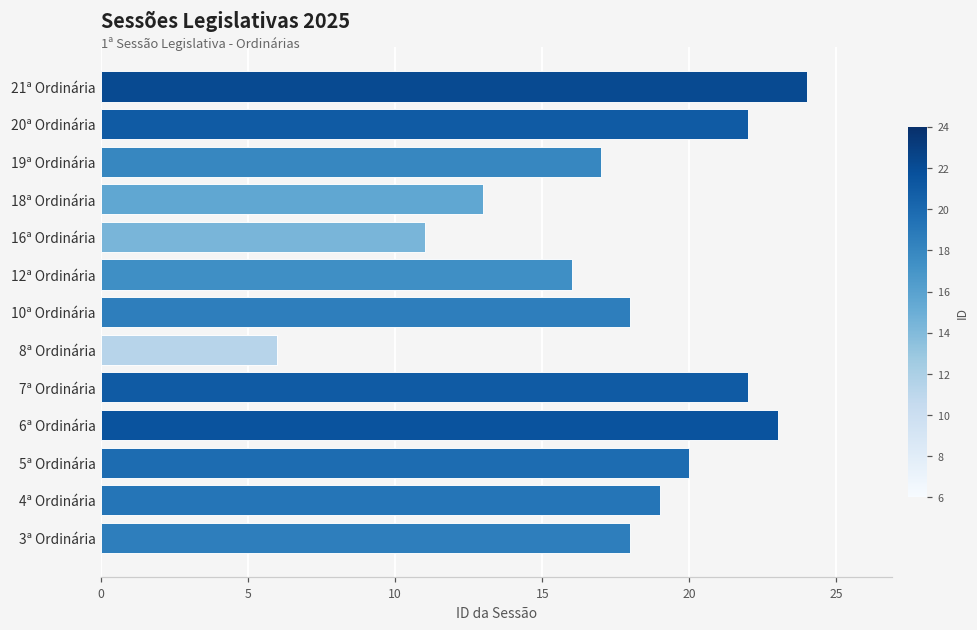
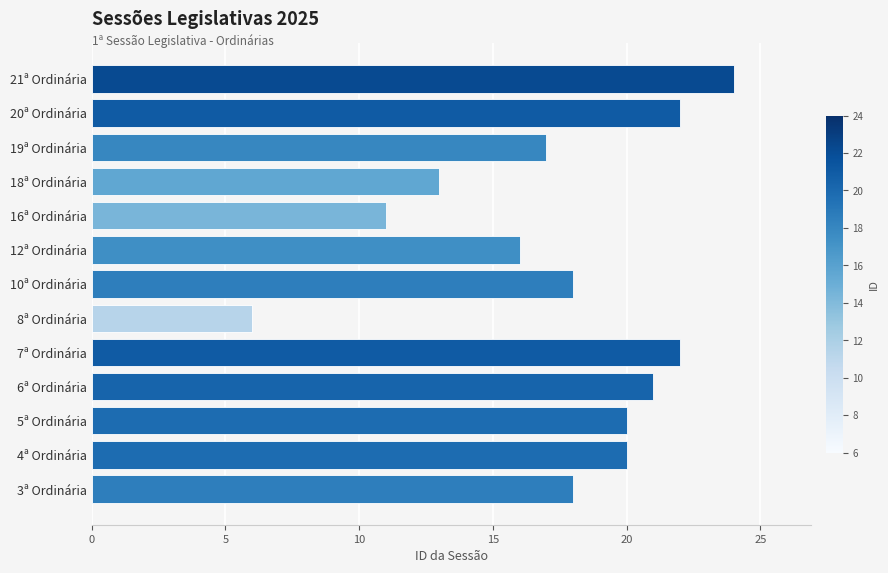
6ª Ordinária: 23 -> 21
4ª Ordinária: 19 -> 20
